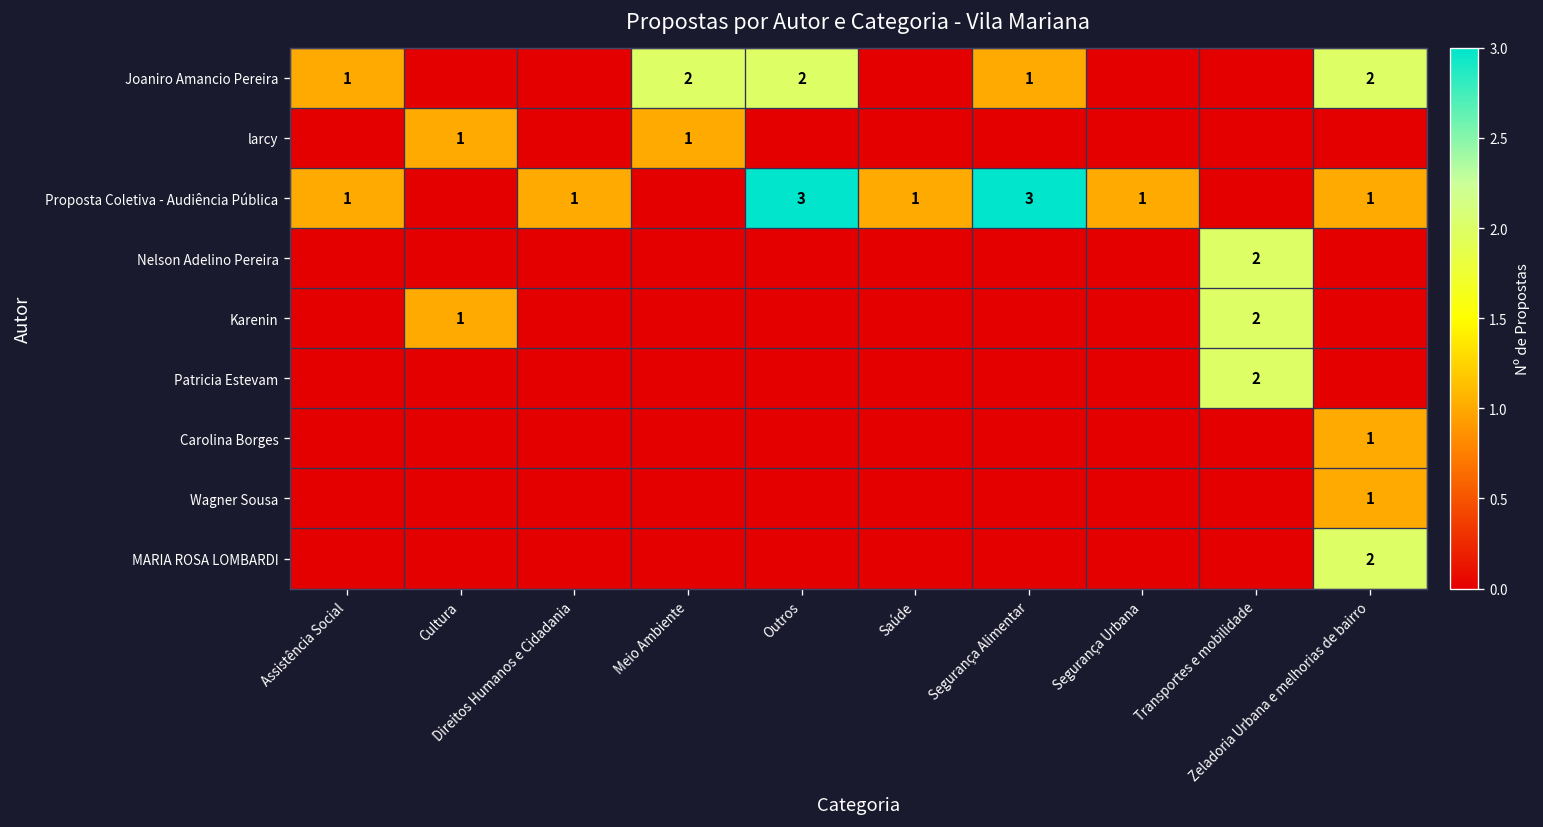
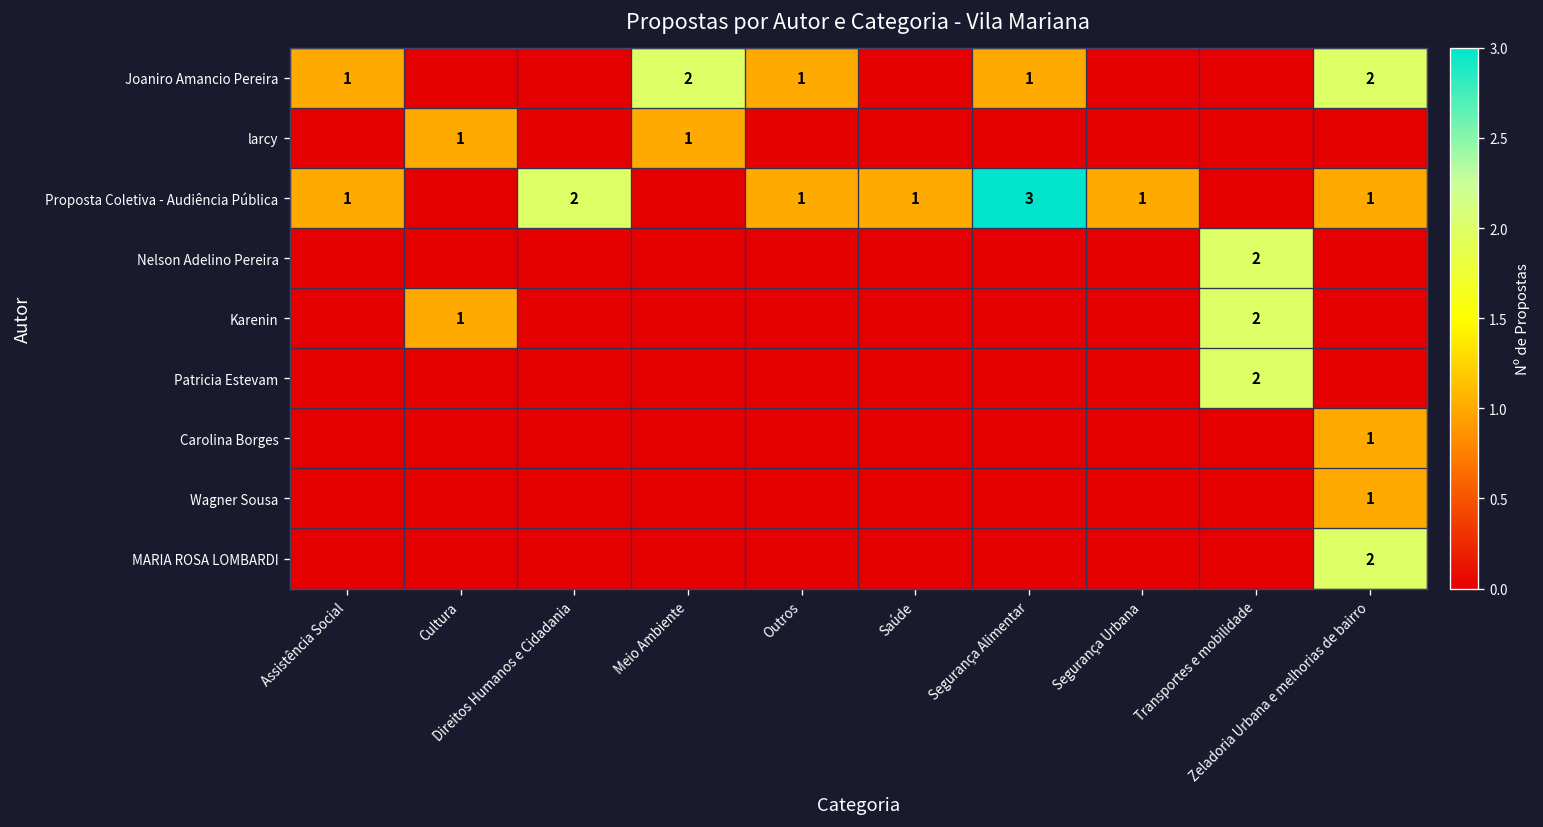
Joaniro Amancio Pereira, Outros: 2 -> 1
Proposta Coletiva - Audiência Pública, Direitos Humanos e Cidadania: 1 -> 2
Proposta Coletiva - Audiência Pública, Outros: 3 -> 1
